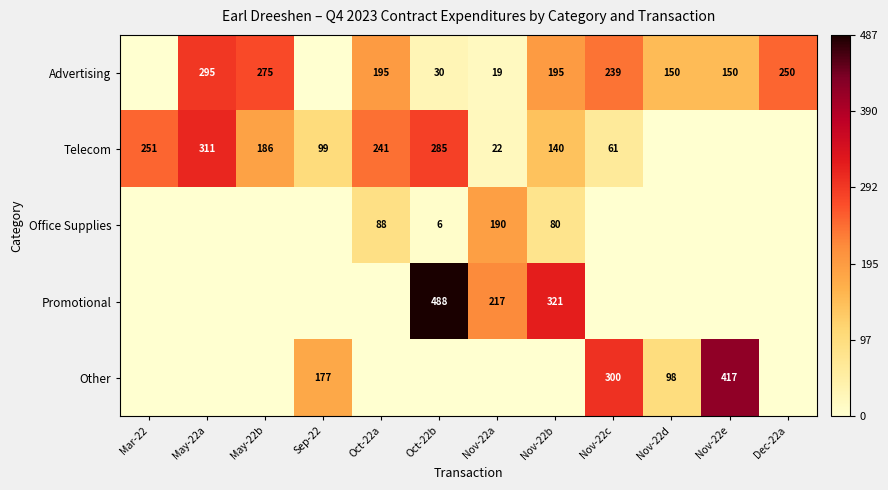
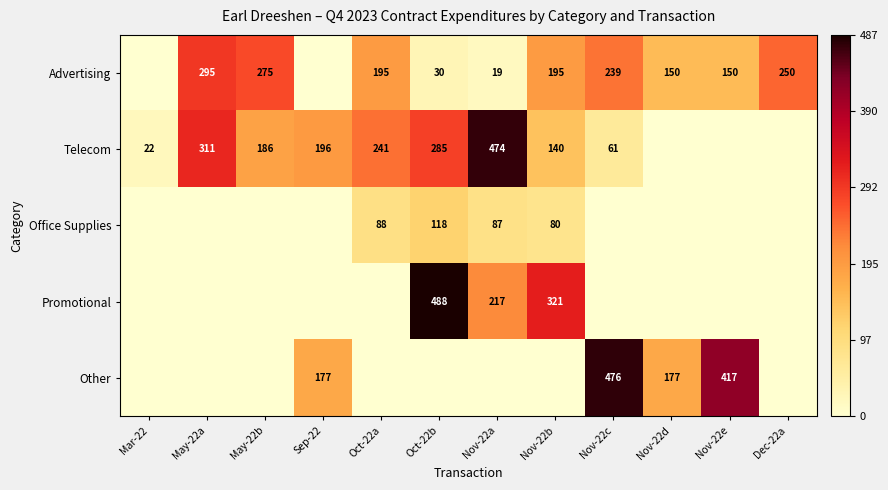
Telecom, Mar-22: 251 -> 22
Telecom, Sep-22: 99 -> 196
Telecom, Nov-22a: 22 -> 474
Office Supplies, Oct-22b: 6 -> 118
Office Supplies, Nov-22a: 190 -> 87
Other, Nov-22c: 300 -> 476
Other, Nov-22d: 98 -> 177
